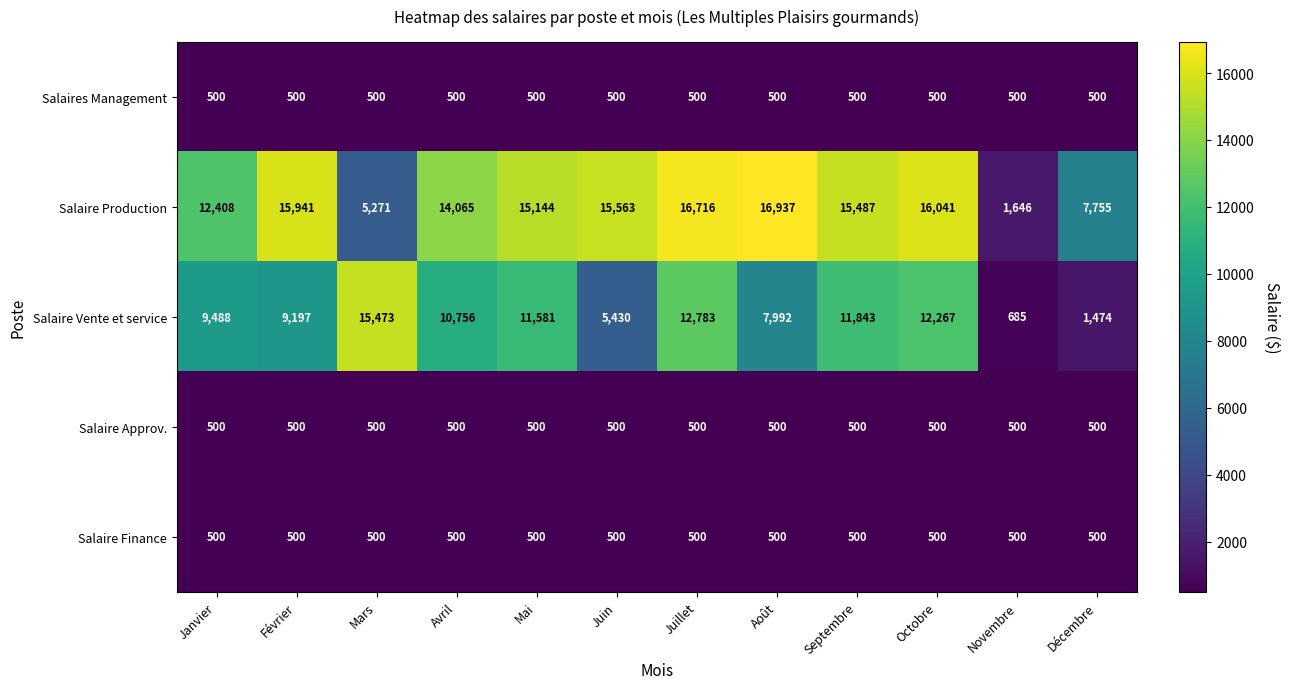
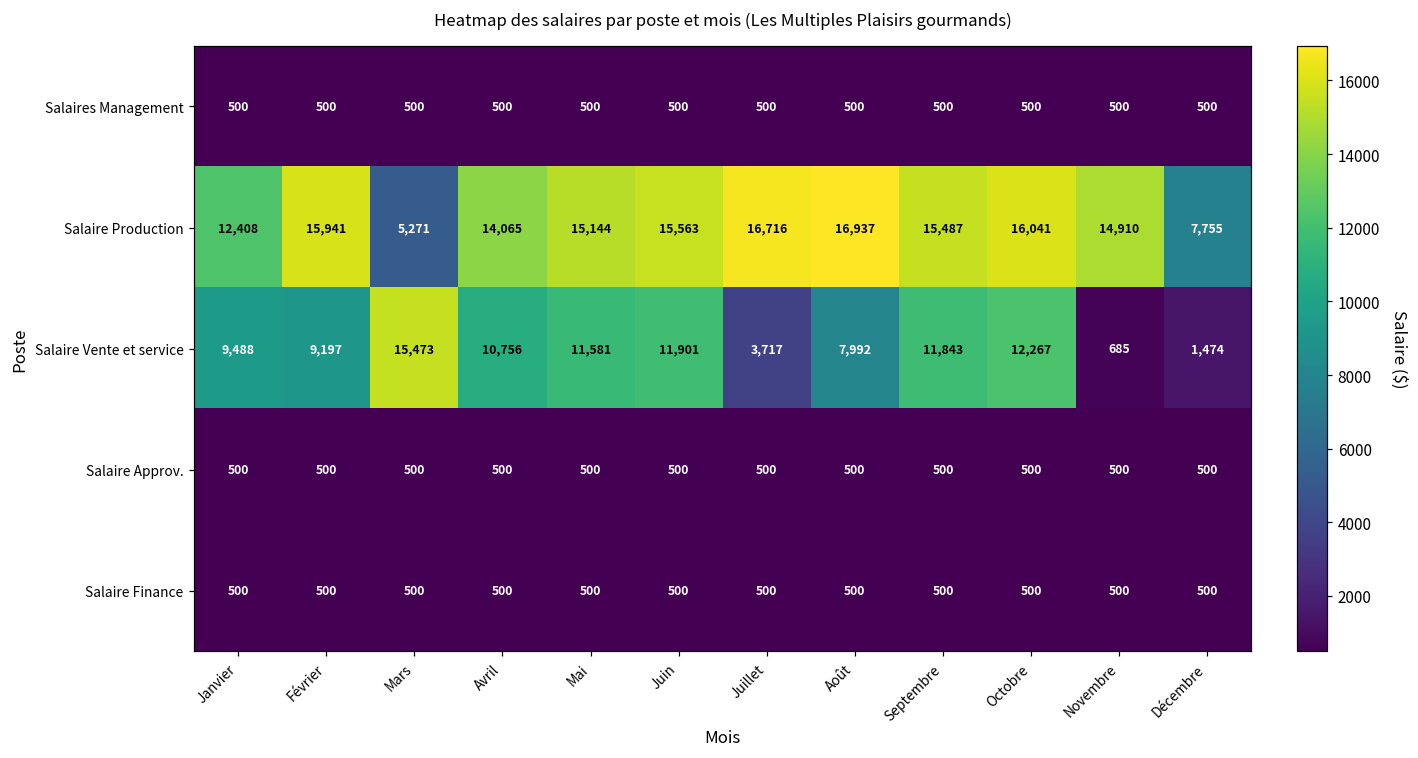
Salaire Production, Novembre: 1,646 -> 14,910
Salaire Vente et service, Juin: 5,430 -> 11,901
Salaire Vente et service, Juillet: 12,783 -> 3,717
